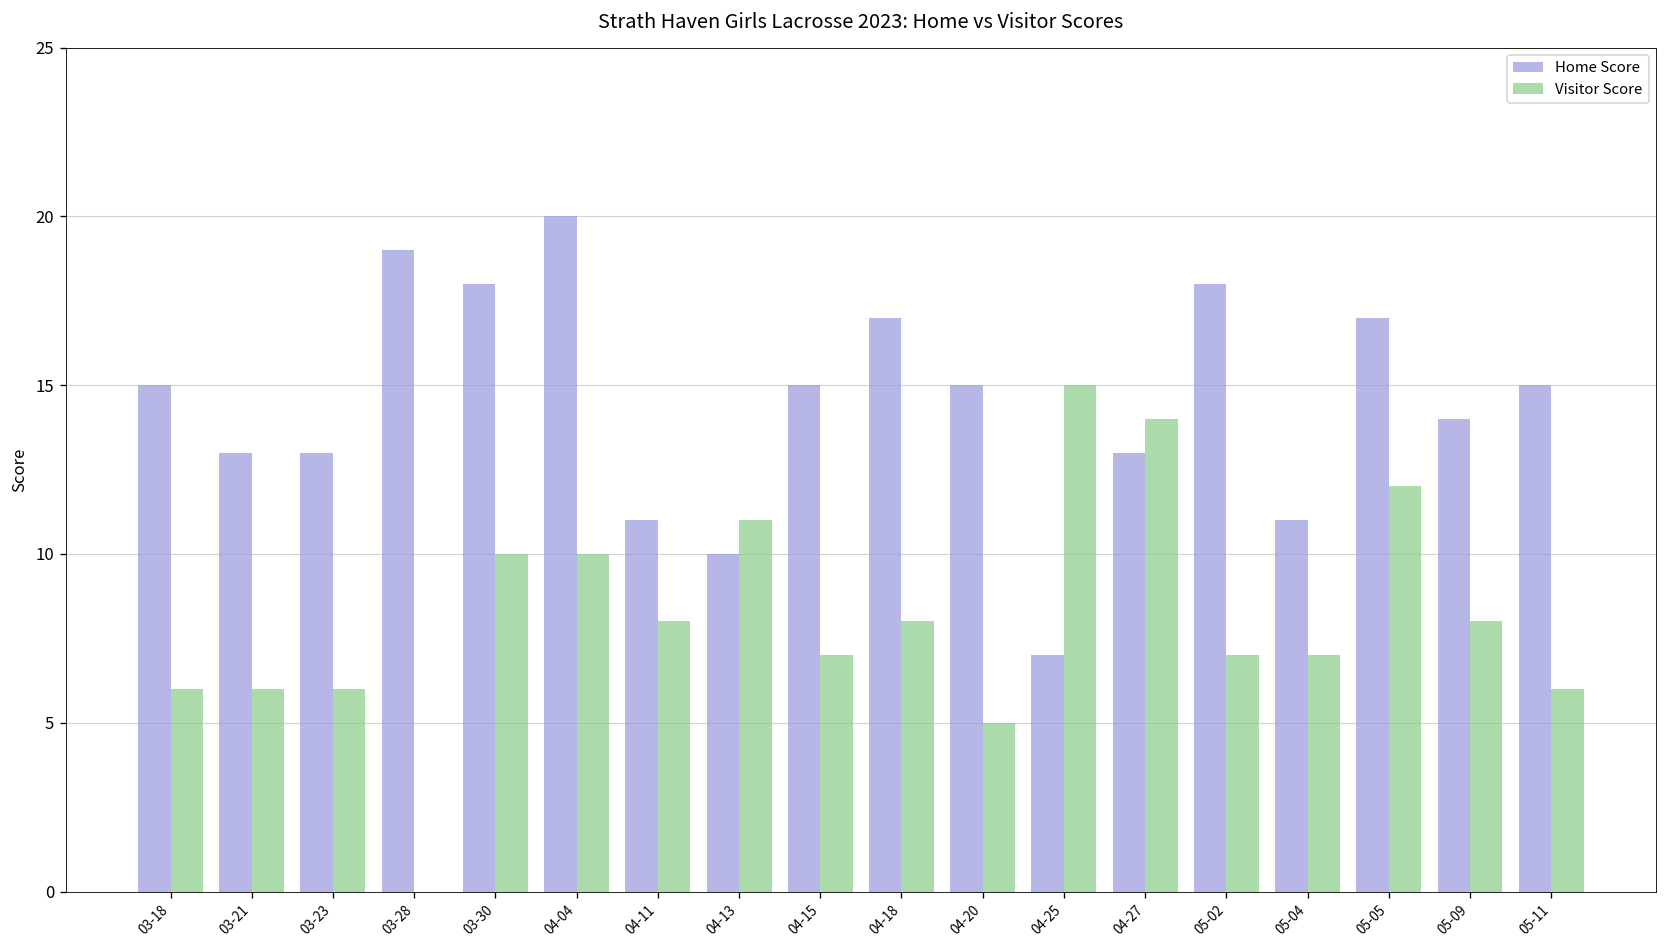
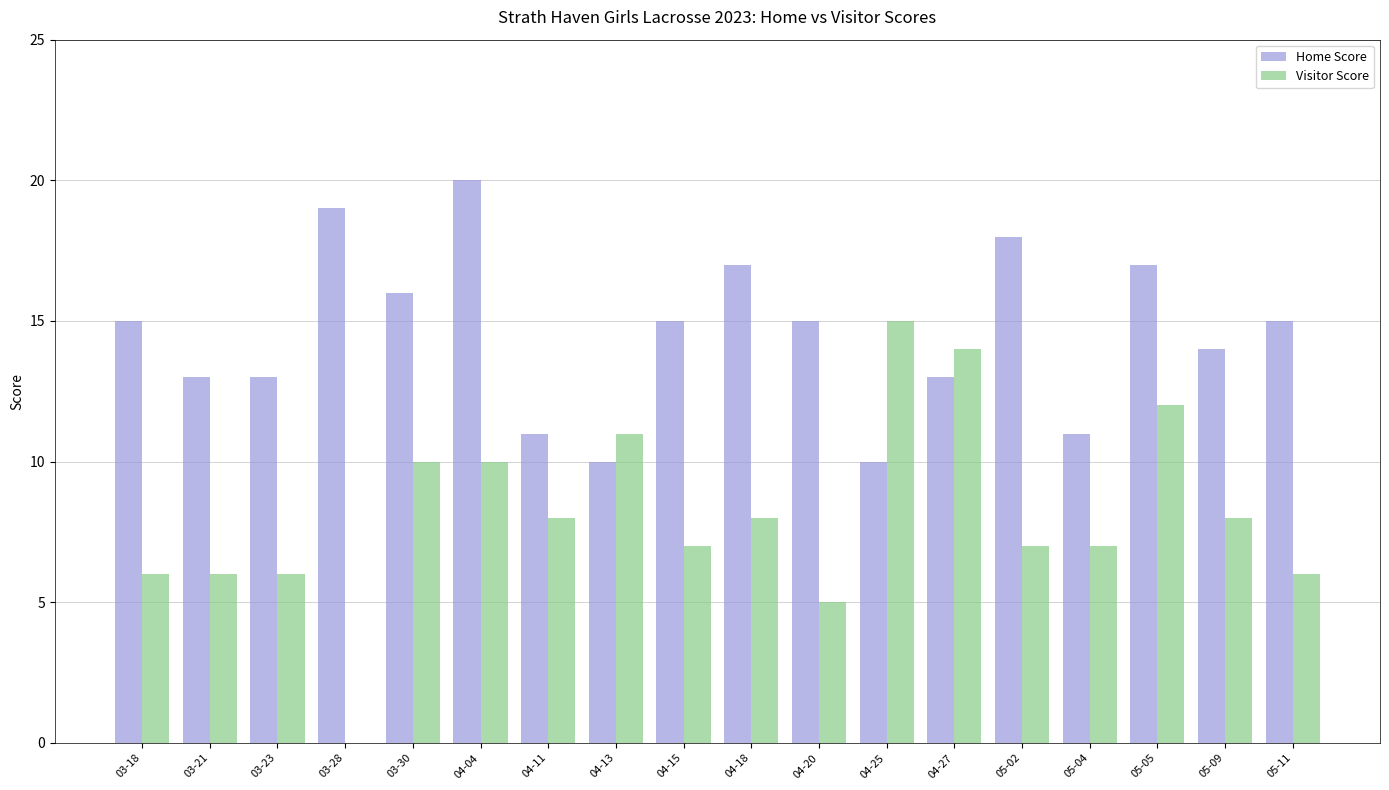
Home Score, 03-30: 18 -> 16
Home Score, 04-25: 7 -> 10
